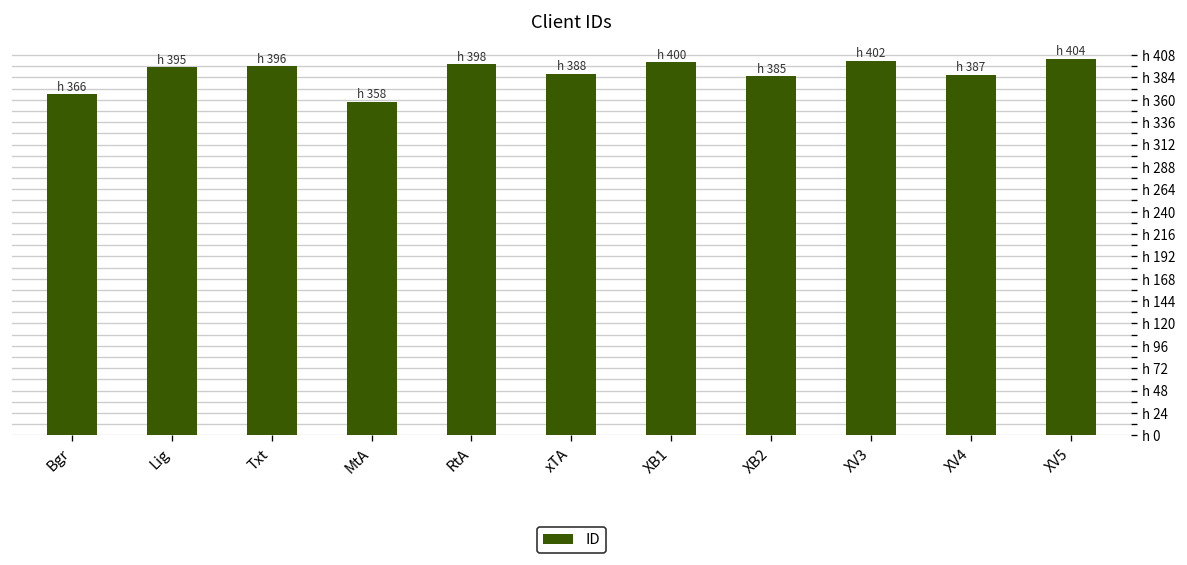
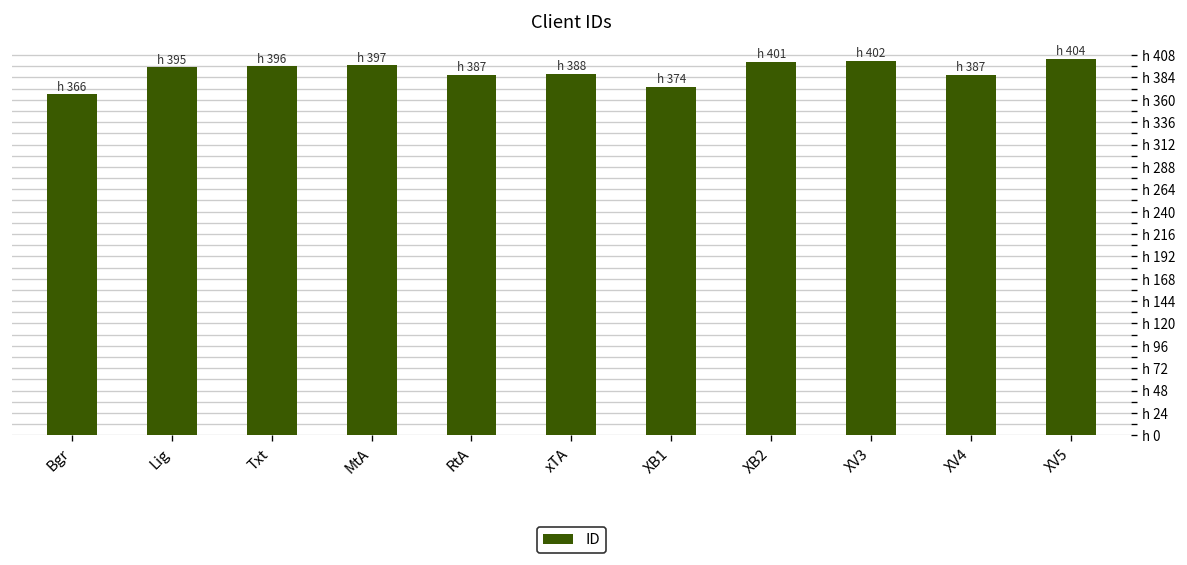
MtA: 358 -> 397
RtA: 398 -> 387
XB1: 400 -> 374
XB2: 385 -> 401
